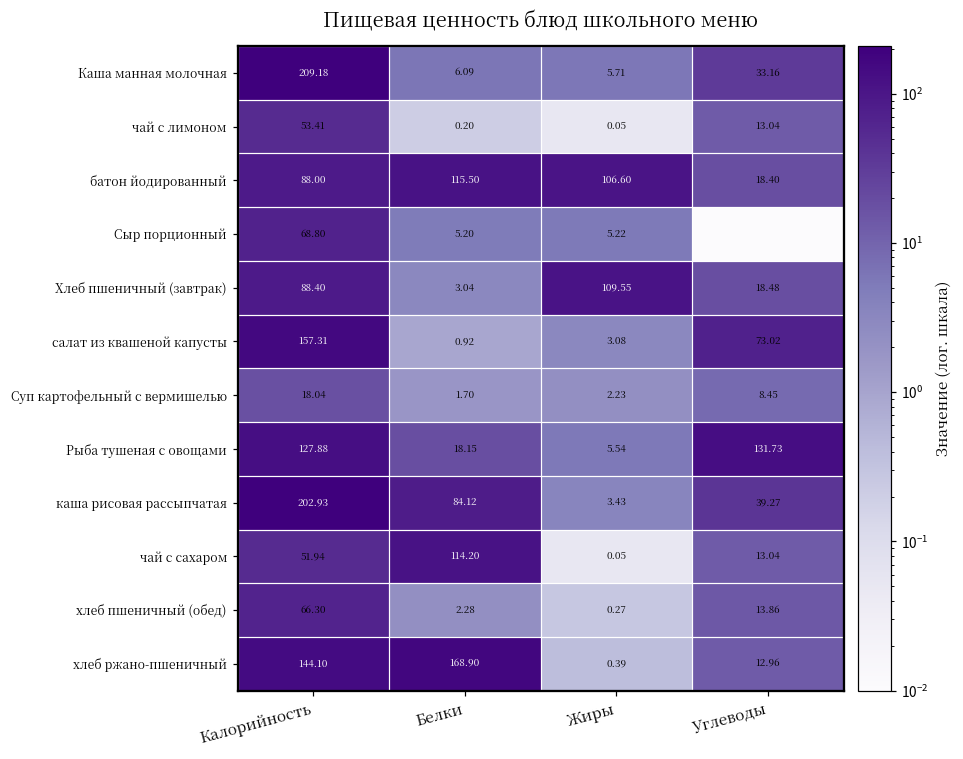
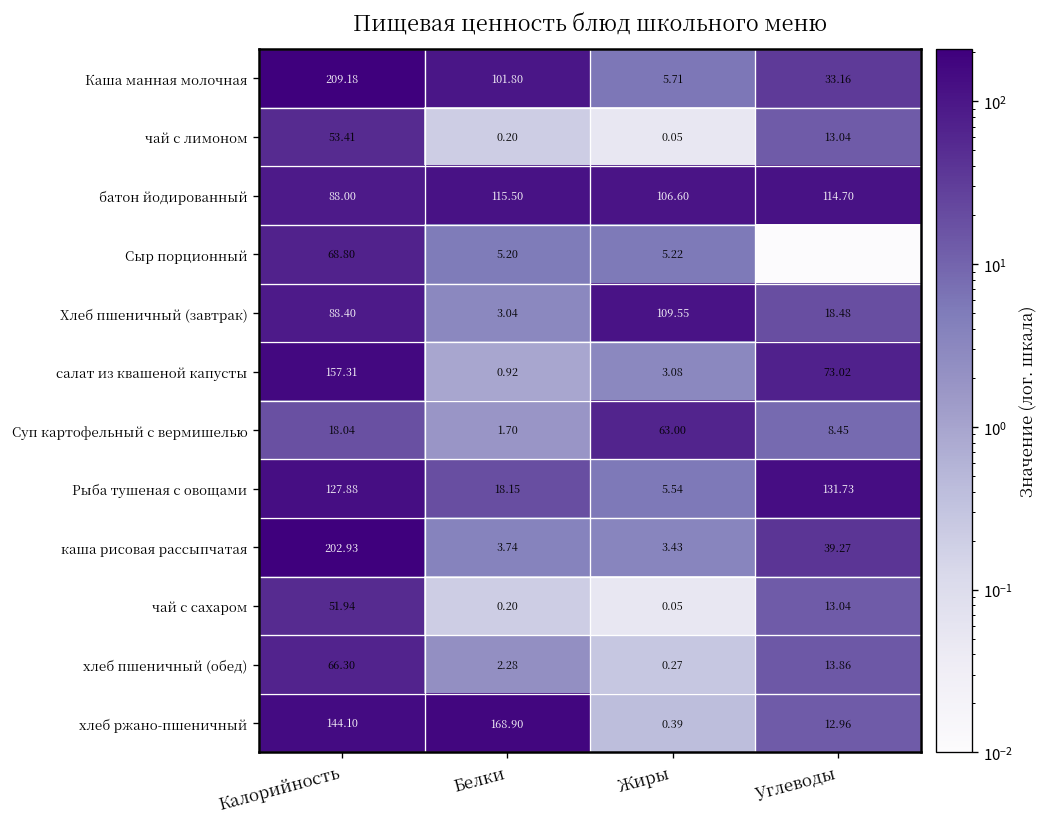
Каша манная молочная, Белки: 6.09 -> 101.80
батон йодированный, Углеводы: 18.40 -> 114.70
Суп картофельный с вермишелью, Жиры: 2.23 -> 63.00
каша рисовая рассыпчатая, Белки: 84.12 -> 3.74
чай с сахаром, Белки: 114.20 -> 0.20
